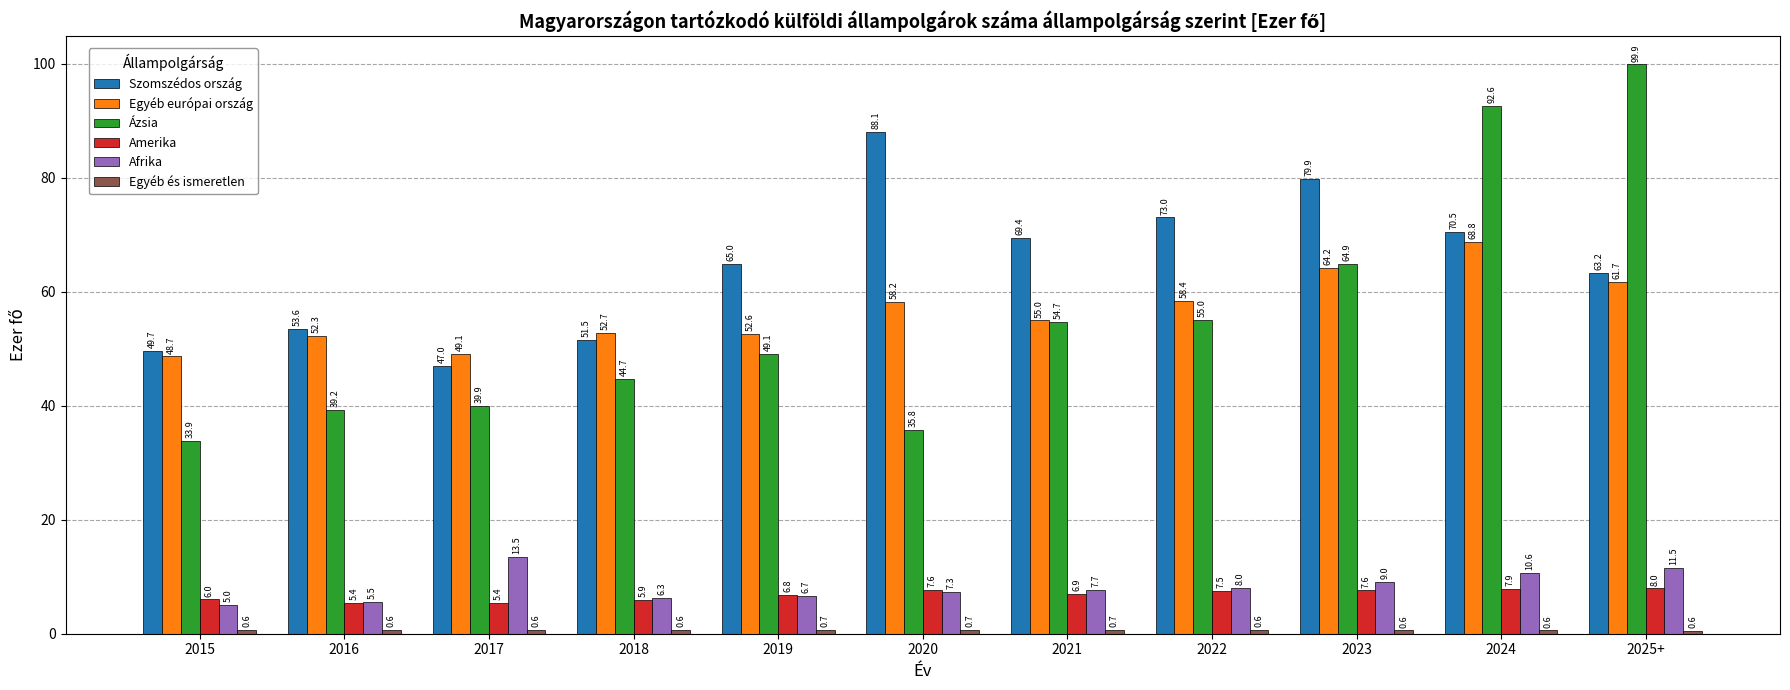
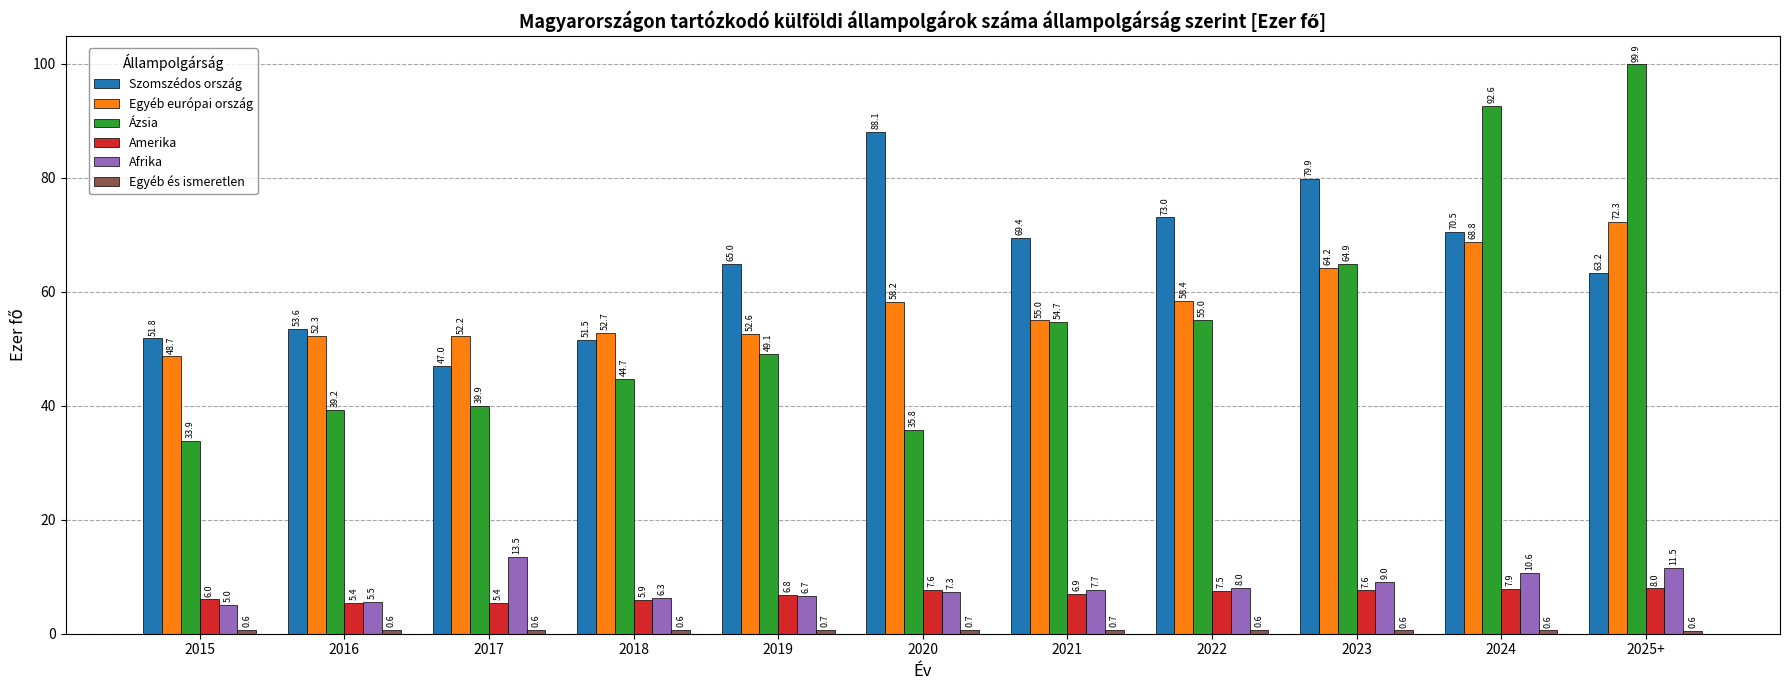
Szomszédos ország, 2015: 49.7 -> 51.8
Egyéb európai ország, 2017: 49.1 -> 52.2
Egyéb európai ország, 2025+: 61.7 -> 72.3
